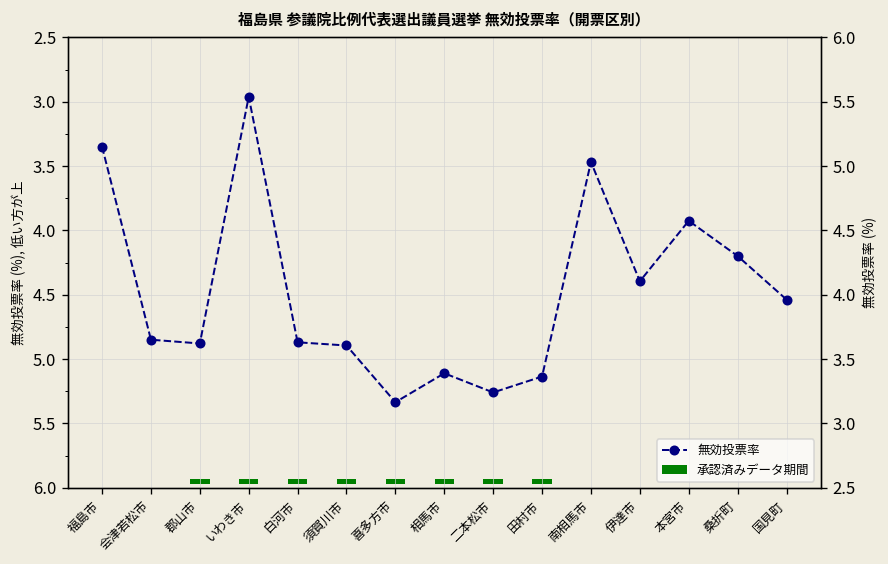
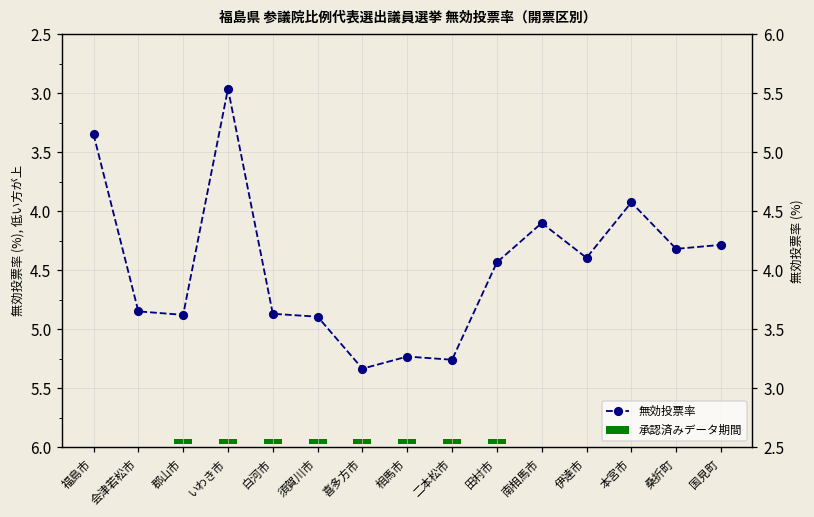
無効投票率, 相馬市: 5.11 -> 5.23
無効投票率, 田村市: 5.14 -> 4.43
無効投票率, 南相馬市: 3.47 -> 4.10
無効投票率, 桑折町: 4.20 -> 4.32
無効投票率, 国見町: 4.54 -> 4.29
